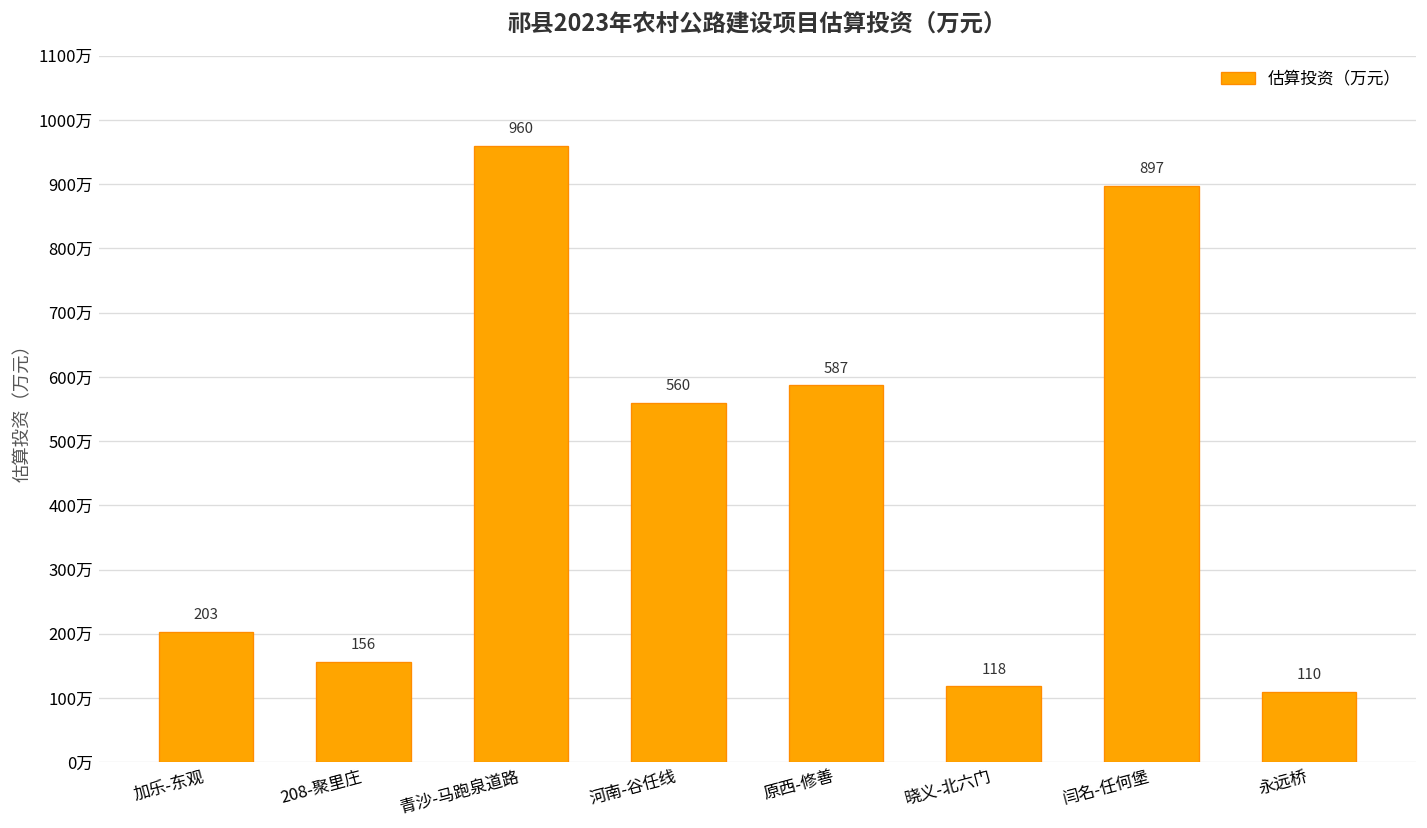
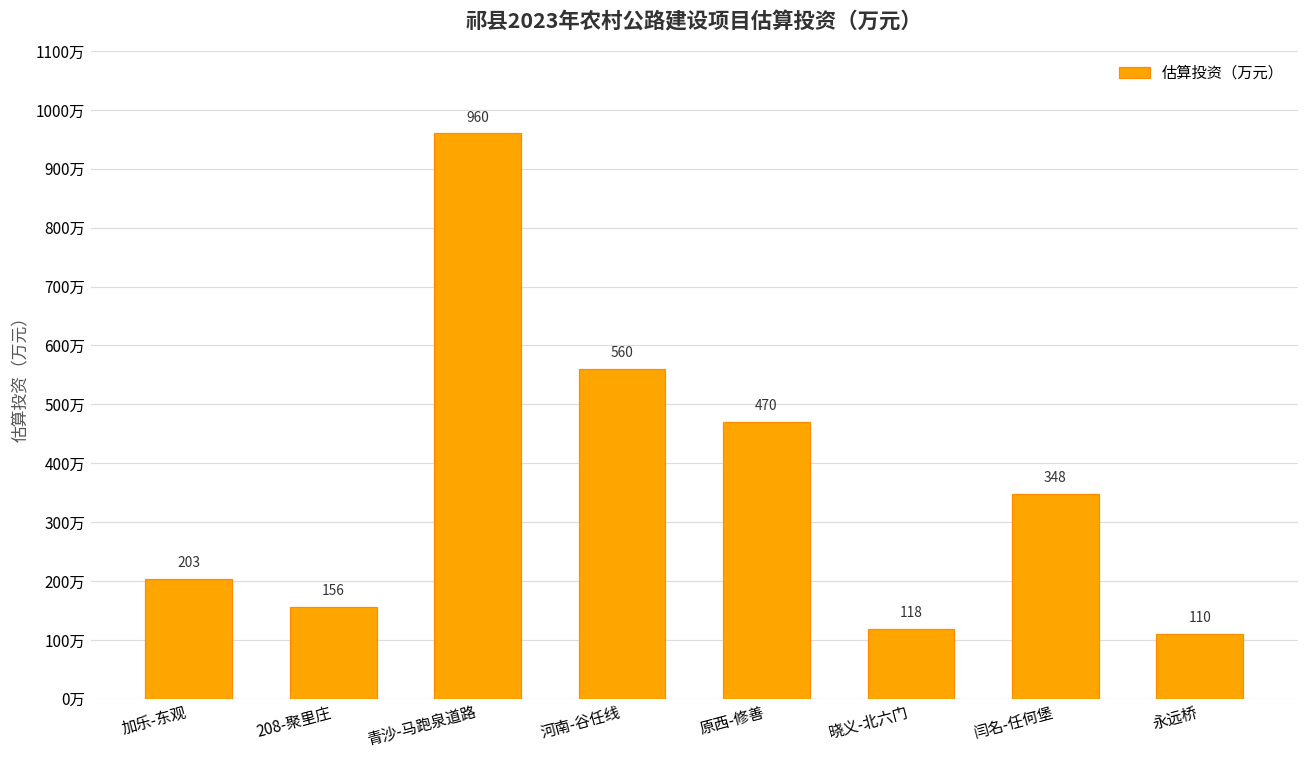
原西-修善: 587 -> 470
闫名-任何堡: 897 -> 348
